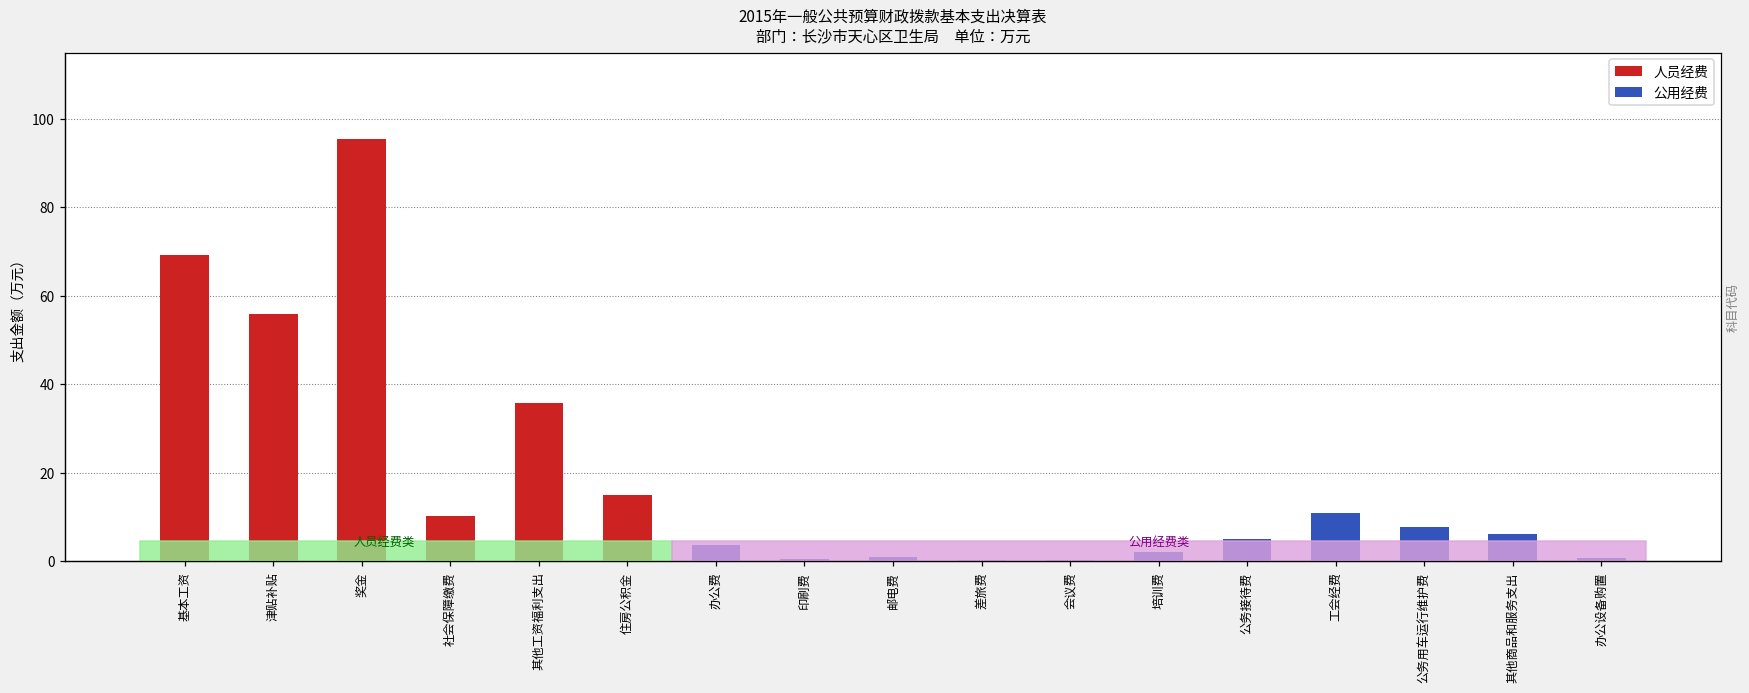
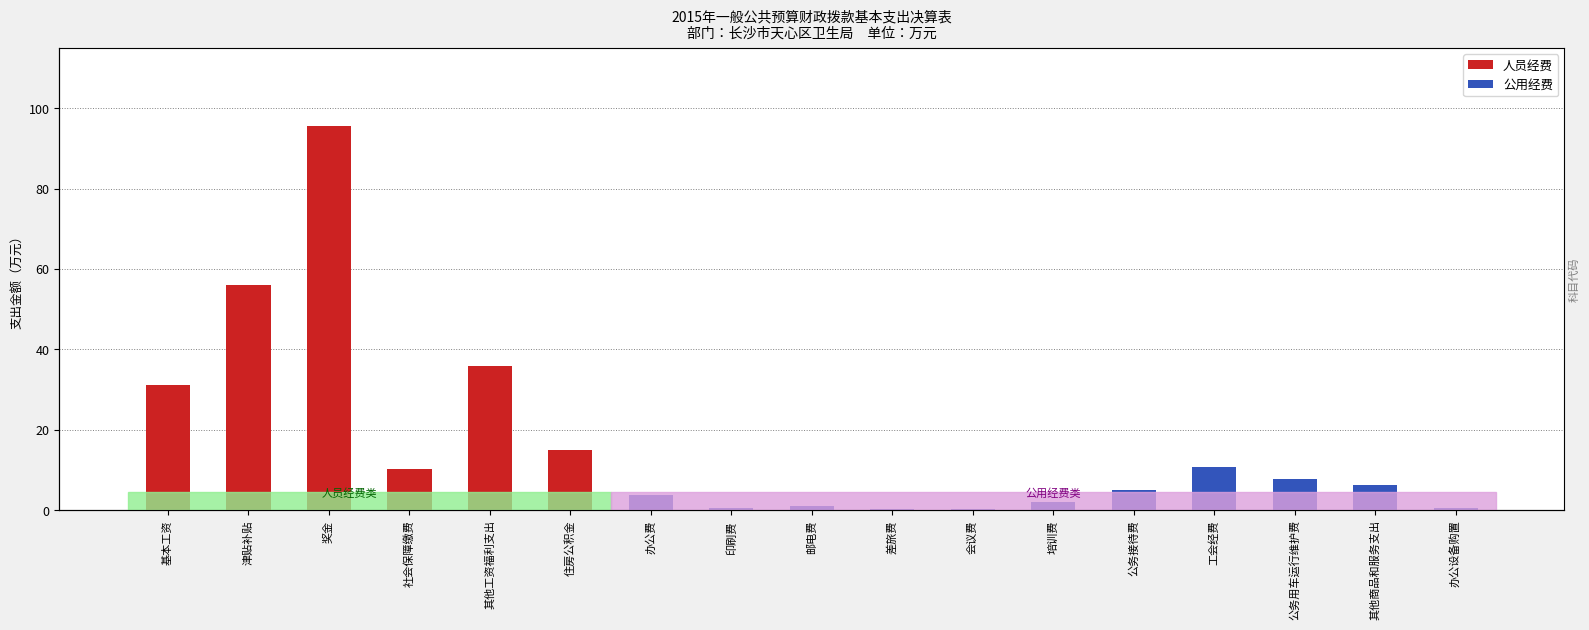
人员经费, 基本工资: 69 -> 31
